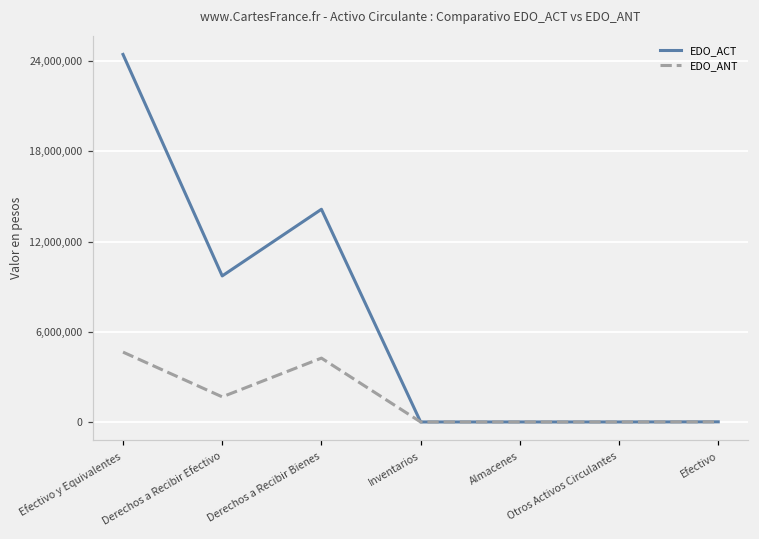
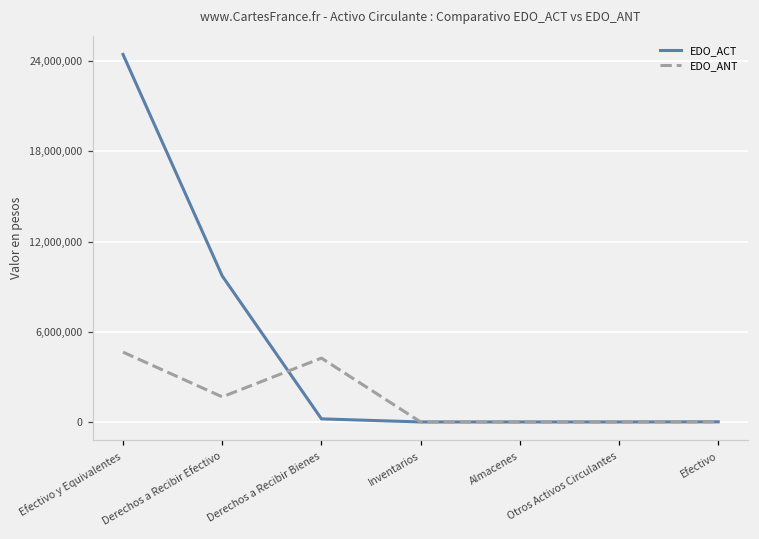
EDO_ACT, Derechos a Recibir Bienes: 14,100,000 -> 200,000
